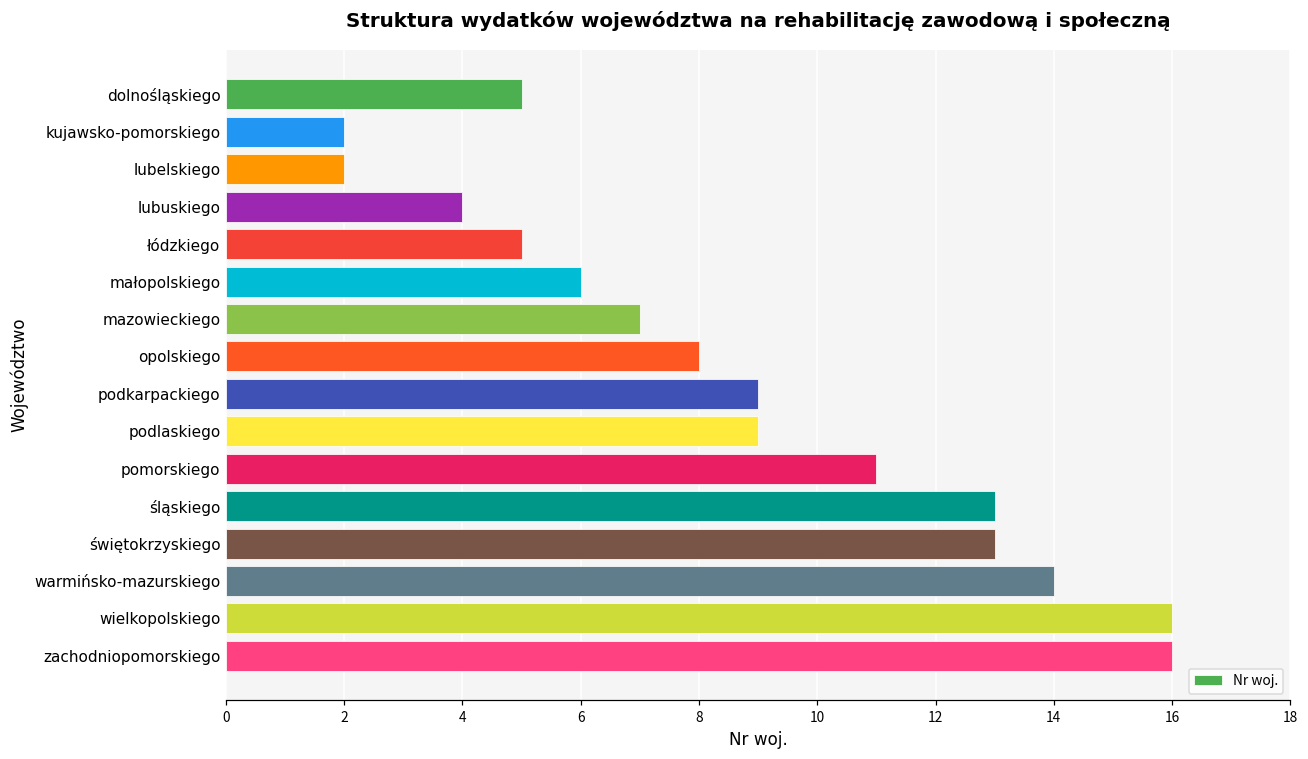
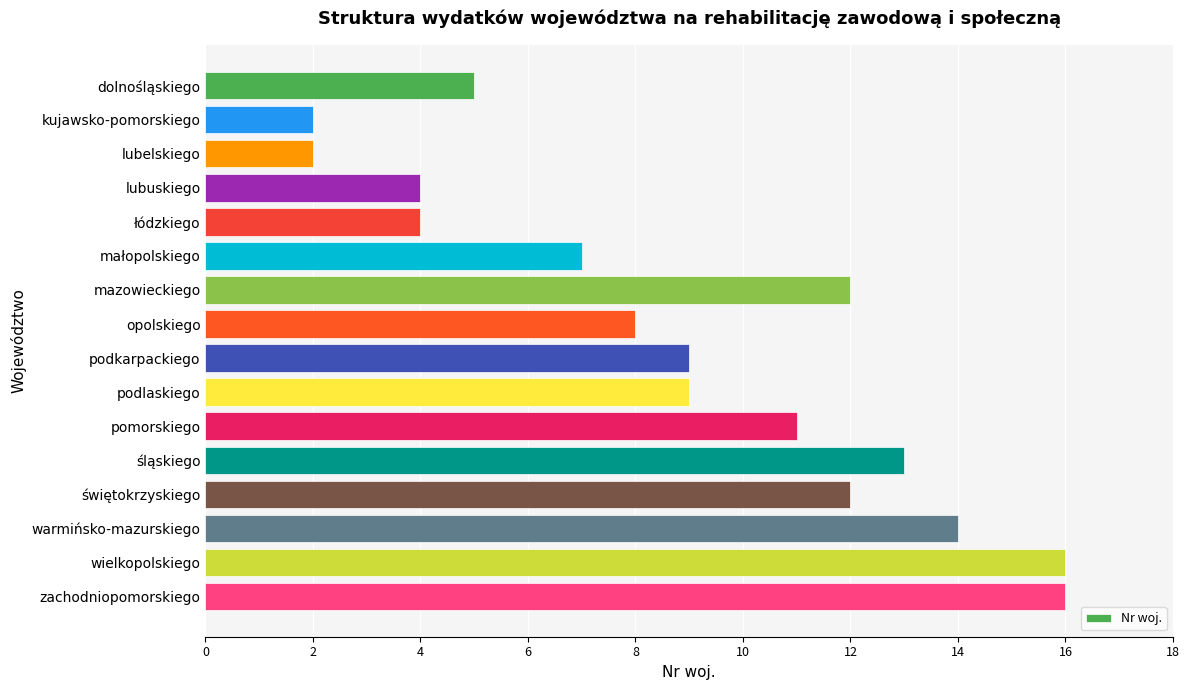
łódzkiego: 5 -> 4
małopolskiego: 6 -> 7
mazowieckiego: 7 -> 12
świętokrzyskiego: 13 -> 12
